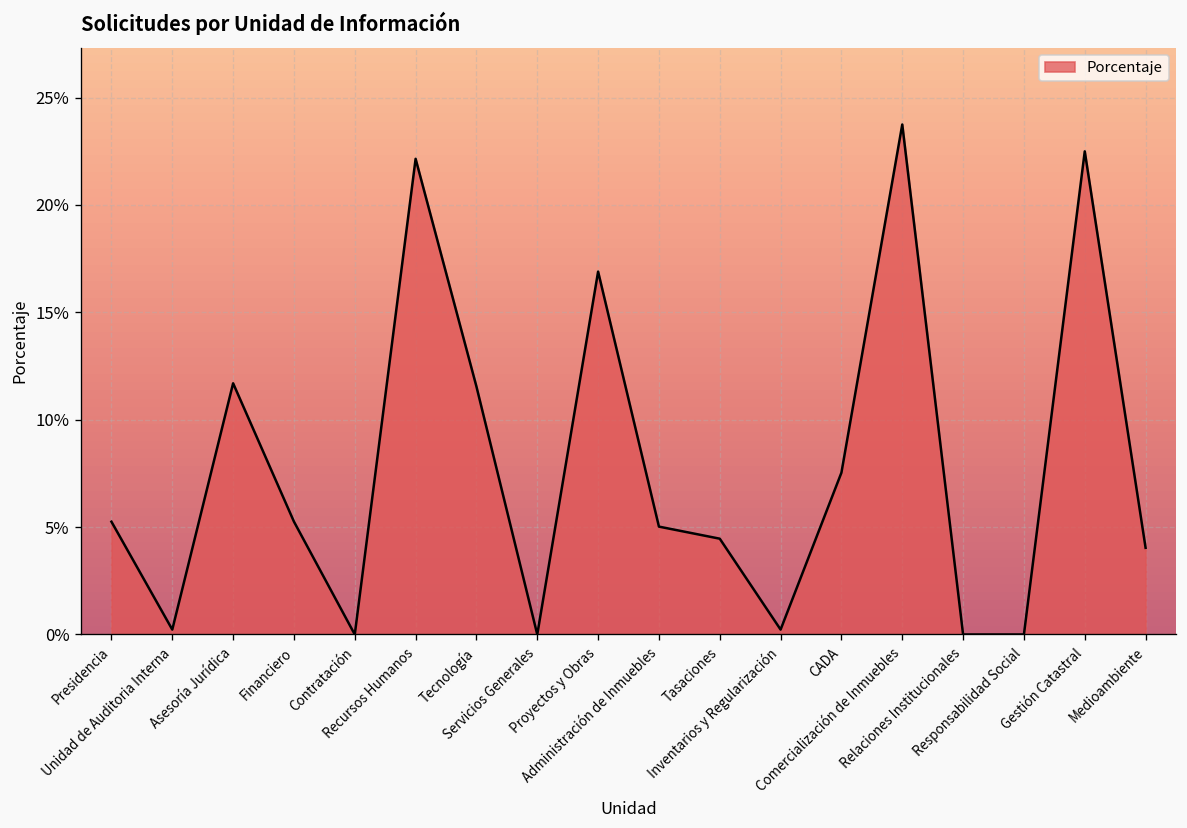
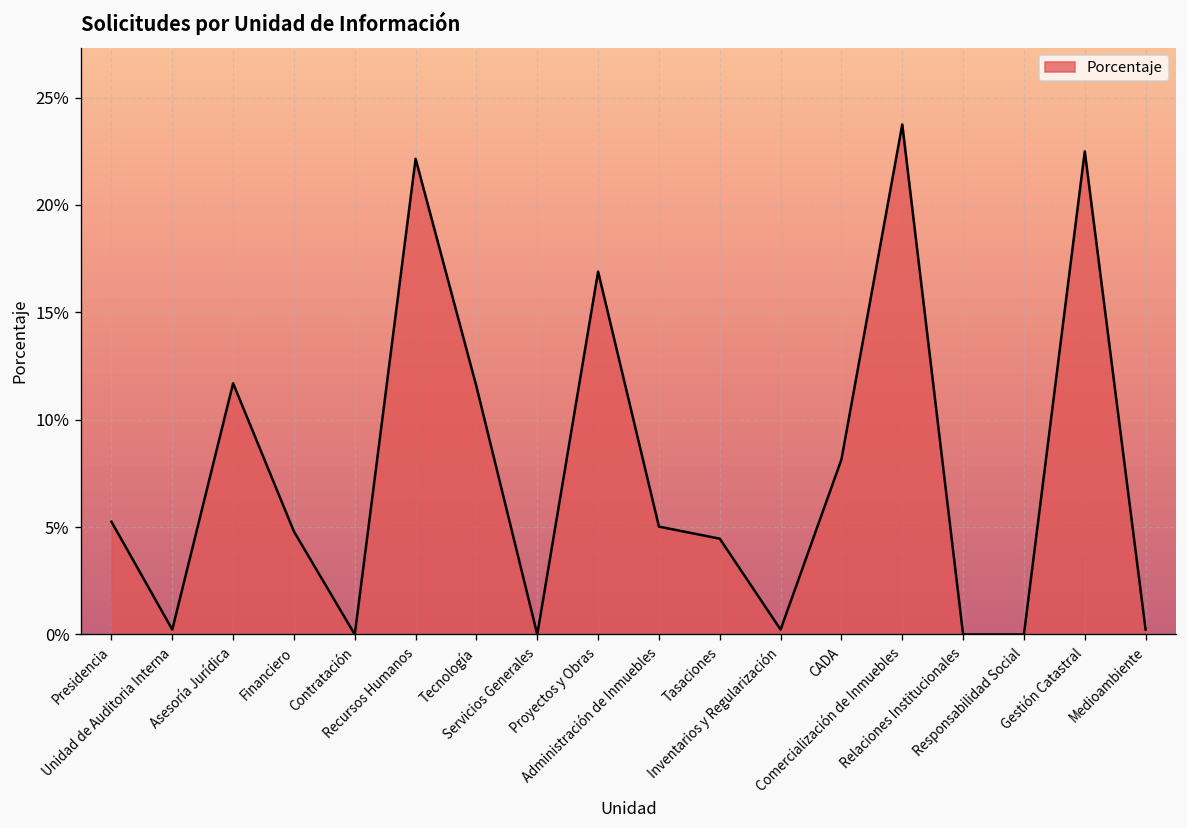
Financiero: 5.3% -> 4.8%
CADA: 7.5% -> 8.1%
Medioambiente: 4.0% -> 0.2%
